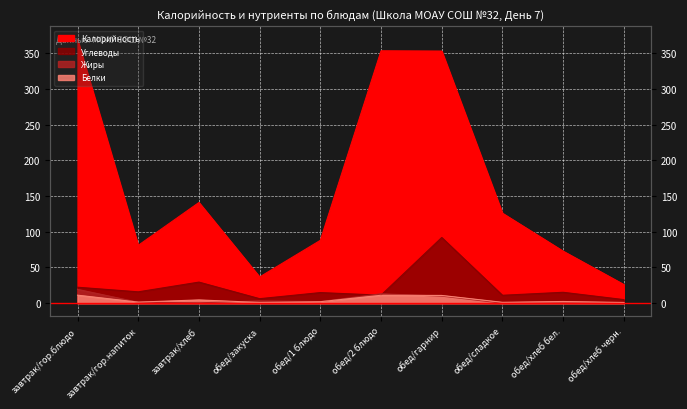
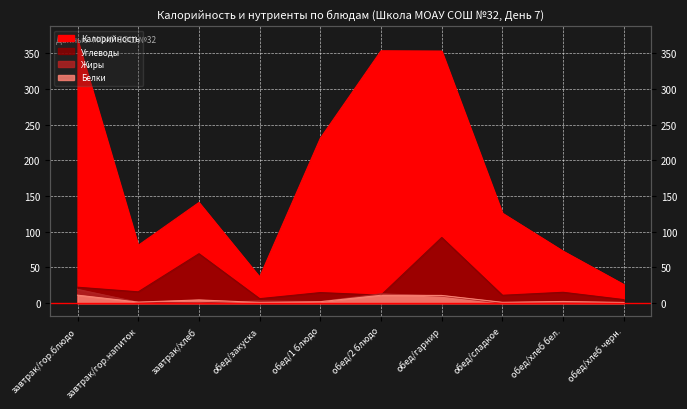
Углеводы, завтрак/хлеб: 30 -> 70
Калорийность, обед/1 блюдо: 90 -> 230
